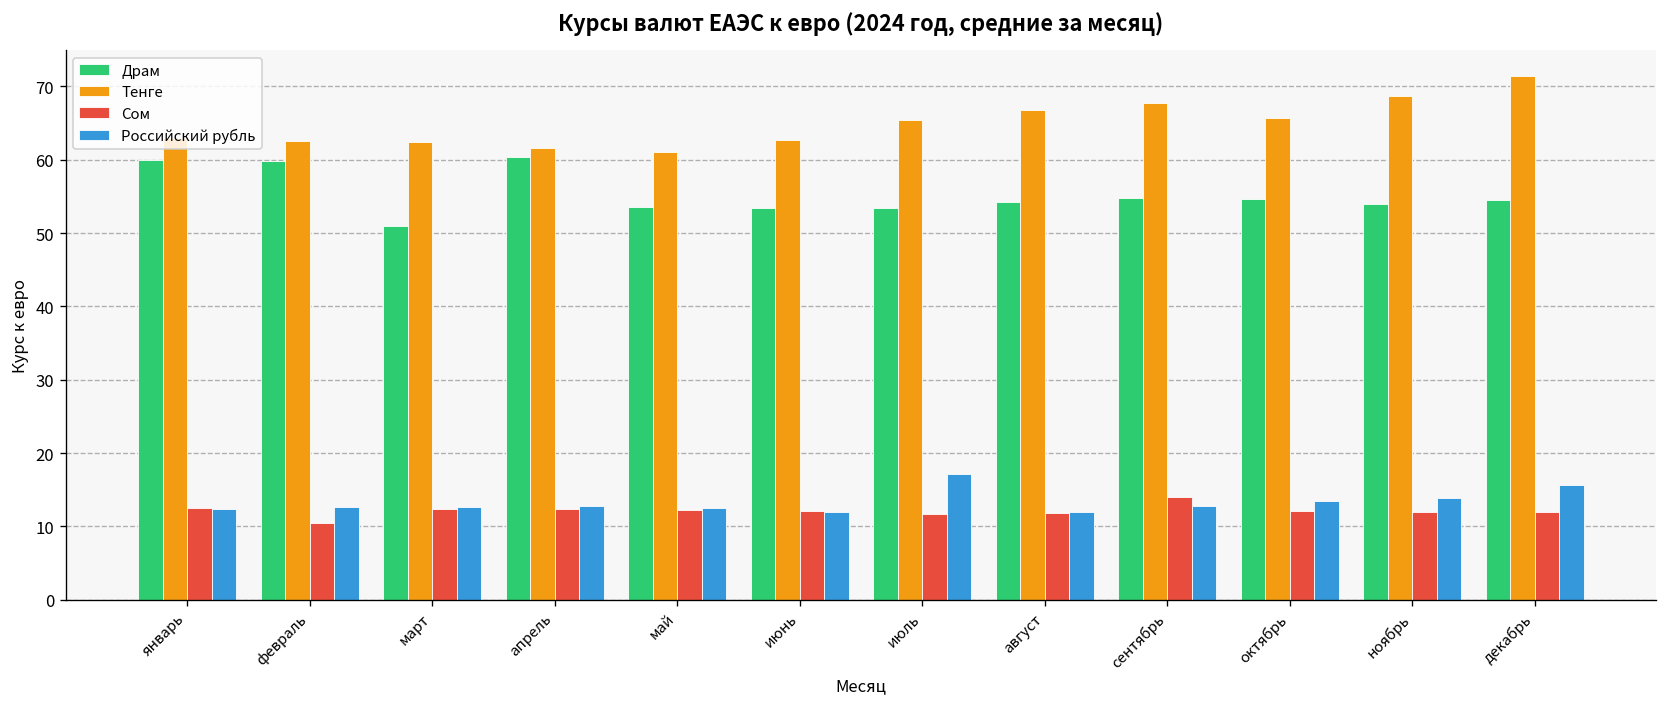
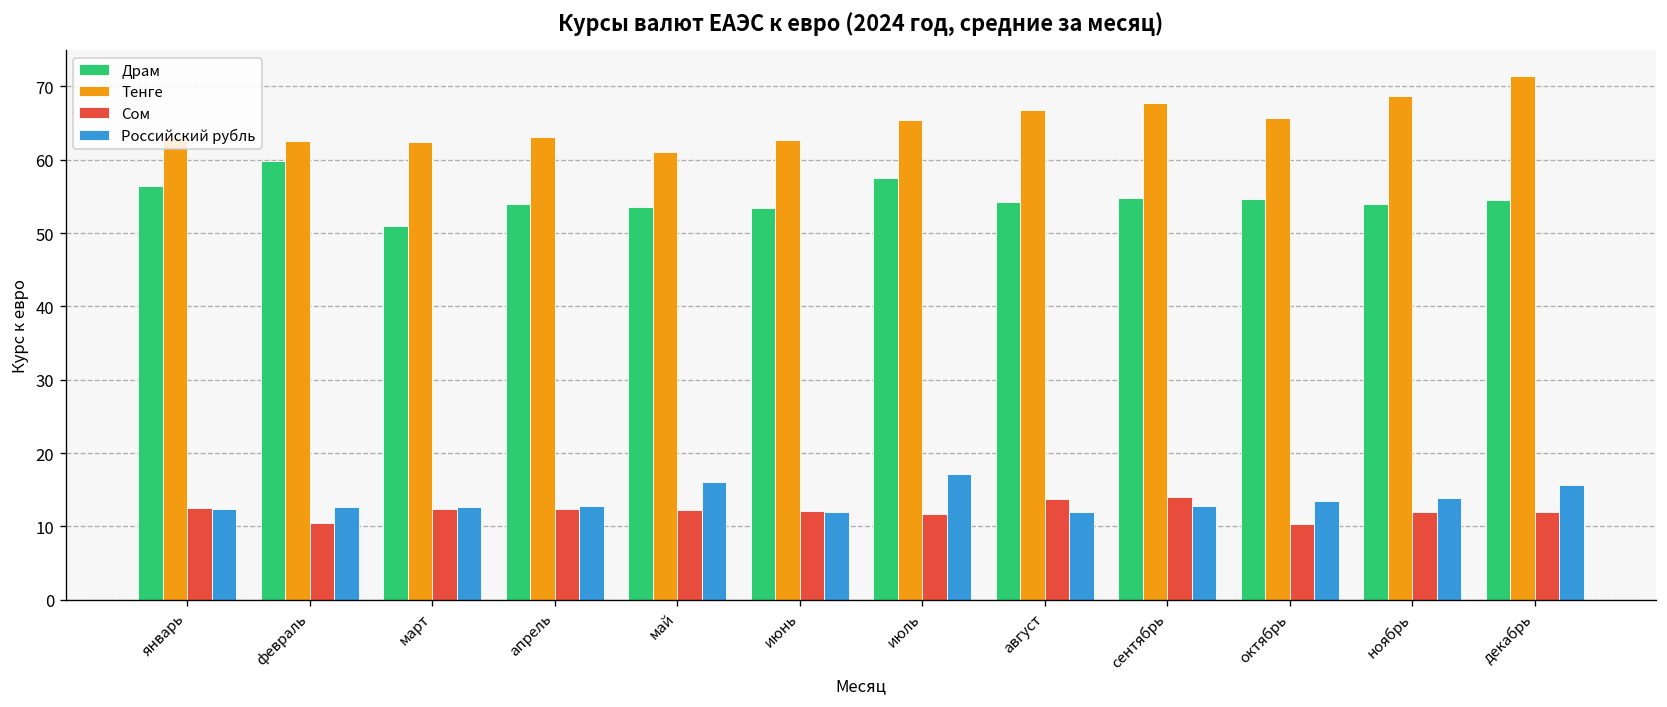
Драм, январь: 60 -> 56
Драм, апрель: 60 -> 54
Тенге, апрель: 62 -> 63
Российский рубль, май: 13 -> 16
Драм, июль: 53 -> 58
Сом, август: 12 -> 14
Сом, октябрь: 12 -> 10
